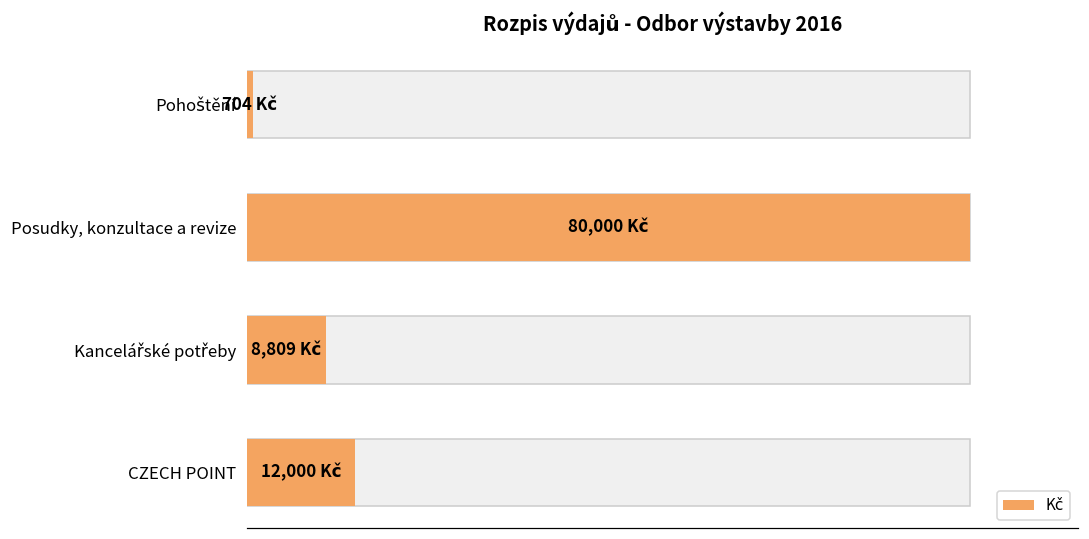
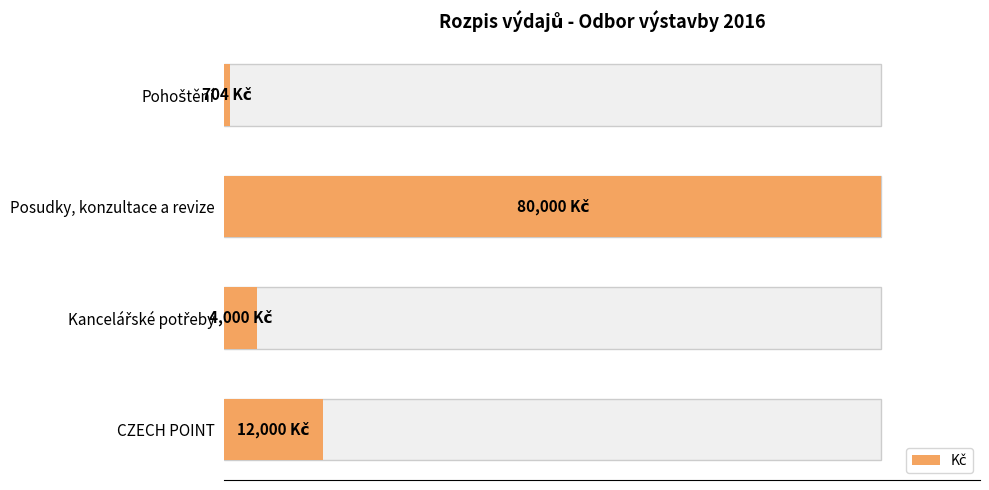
Kč, Kancelářské potřeby: 8,809 -> 4,000
